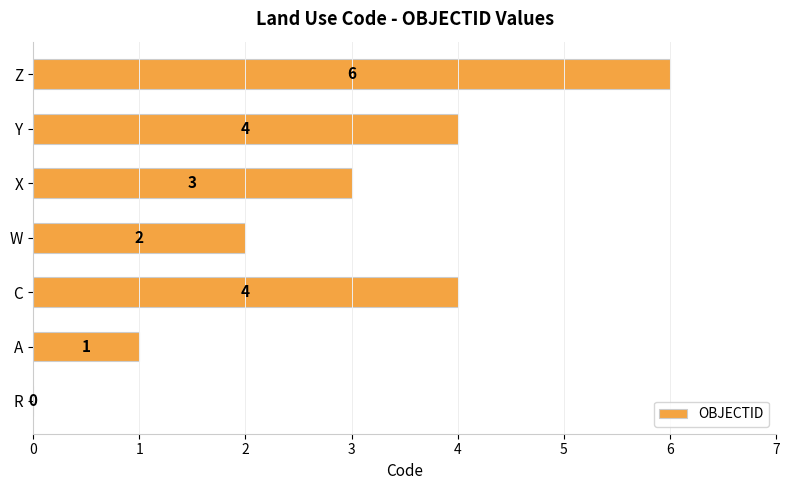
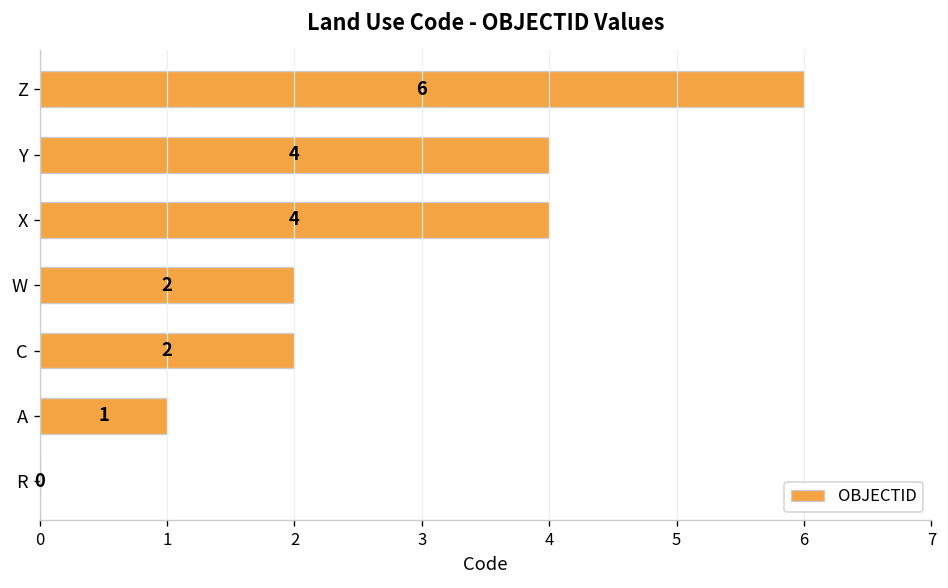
X: 3 -> 4
C: 4 -> 2
